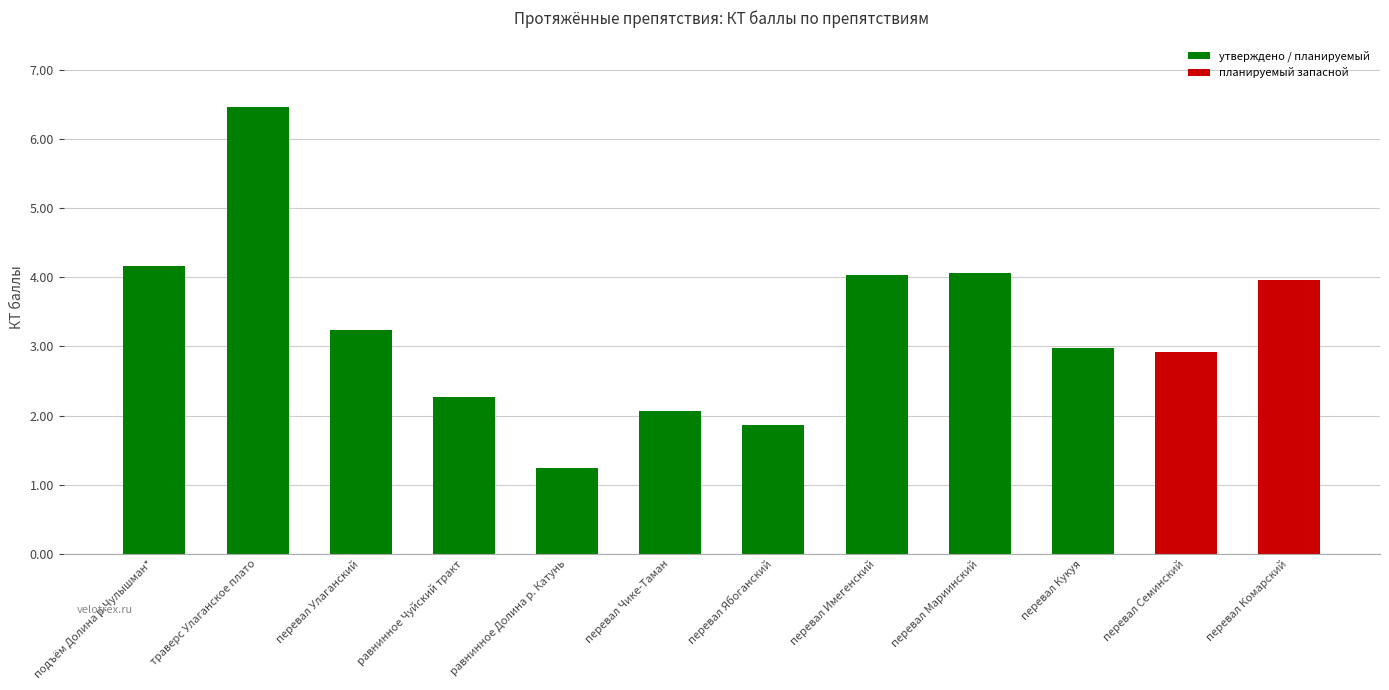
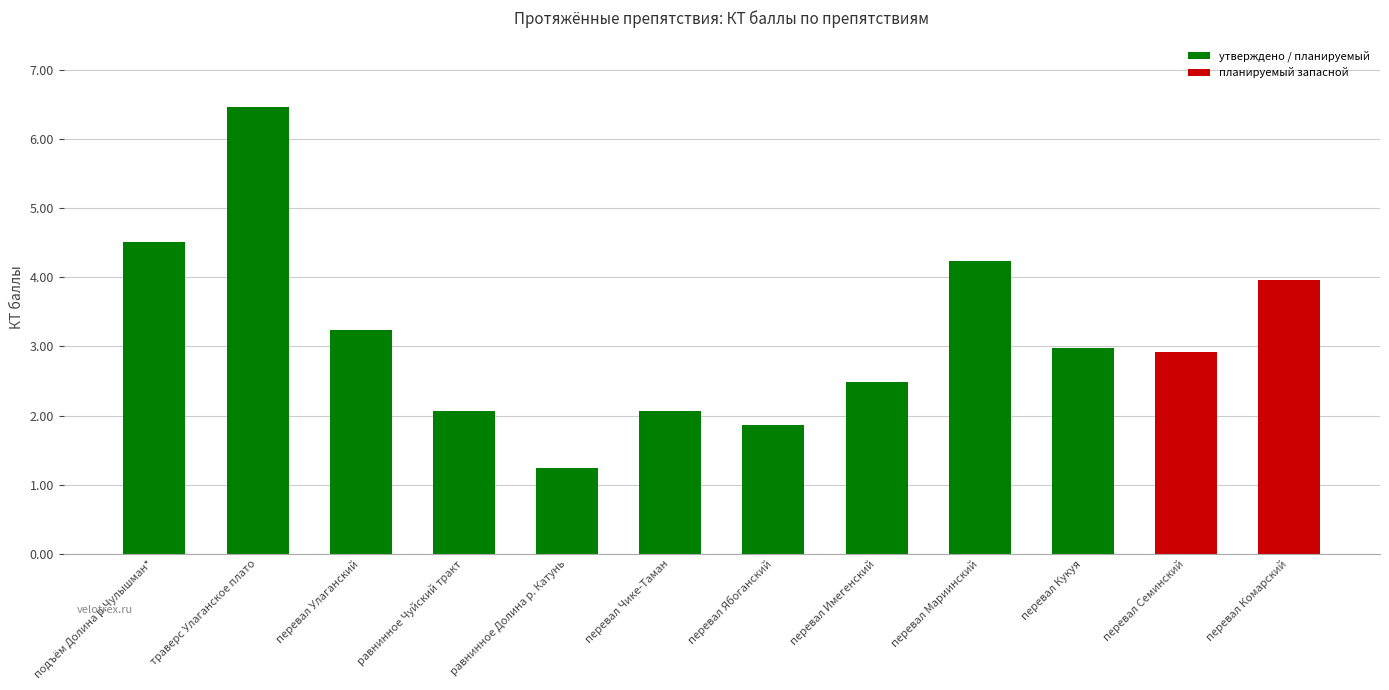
подъём Долина р.Чулышман*: 4.2 -> 4.5
равнинное Чуйский тракт: 2.3 -> 2.1
перевал Имегенский: 4.0 -> 2.5
перевал Мариинский: 4.1 -> 4.2
